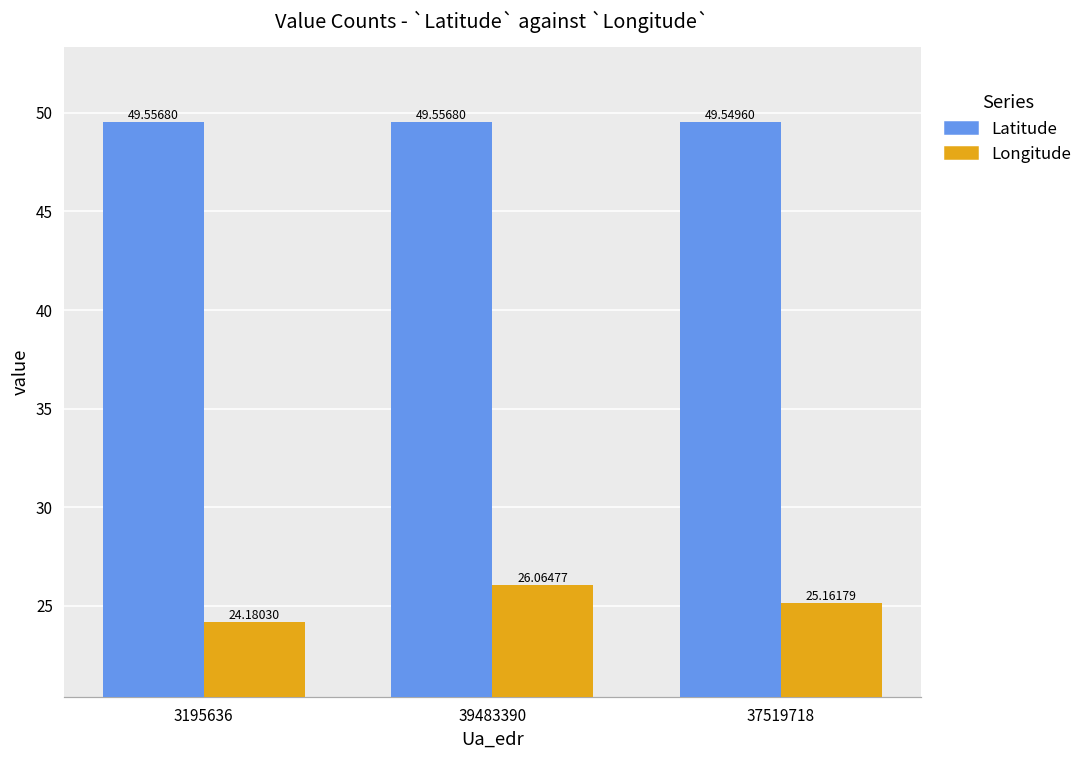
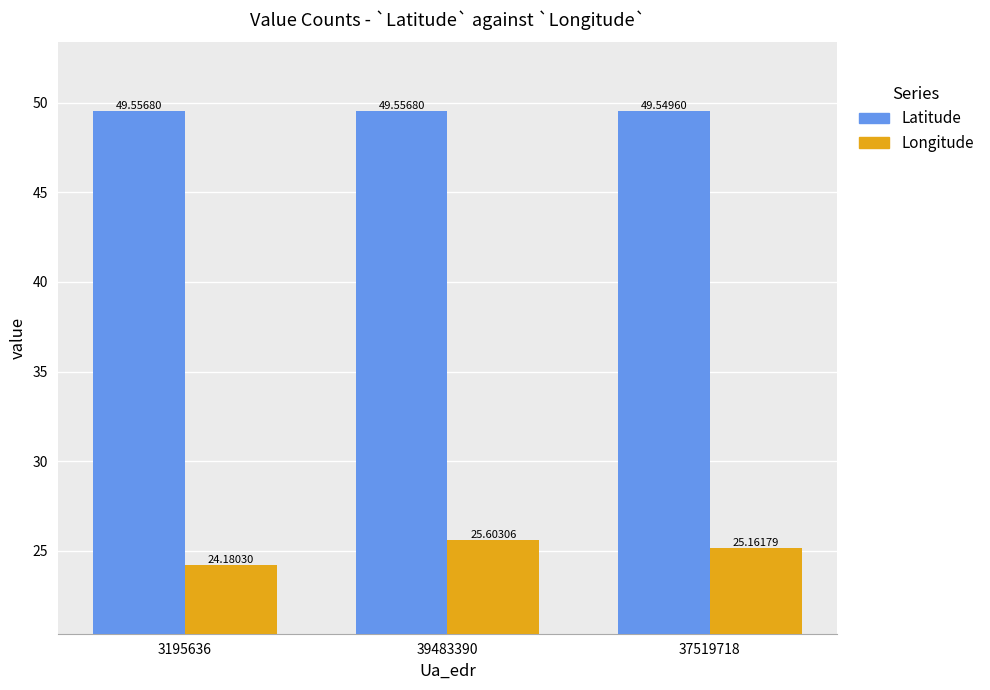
Longitude, 39483390: 26.06477 -> 25.60306
